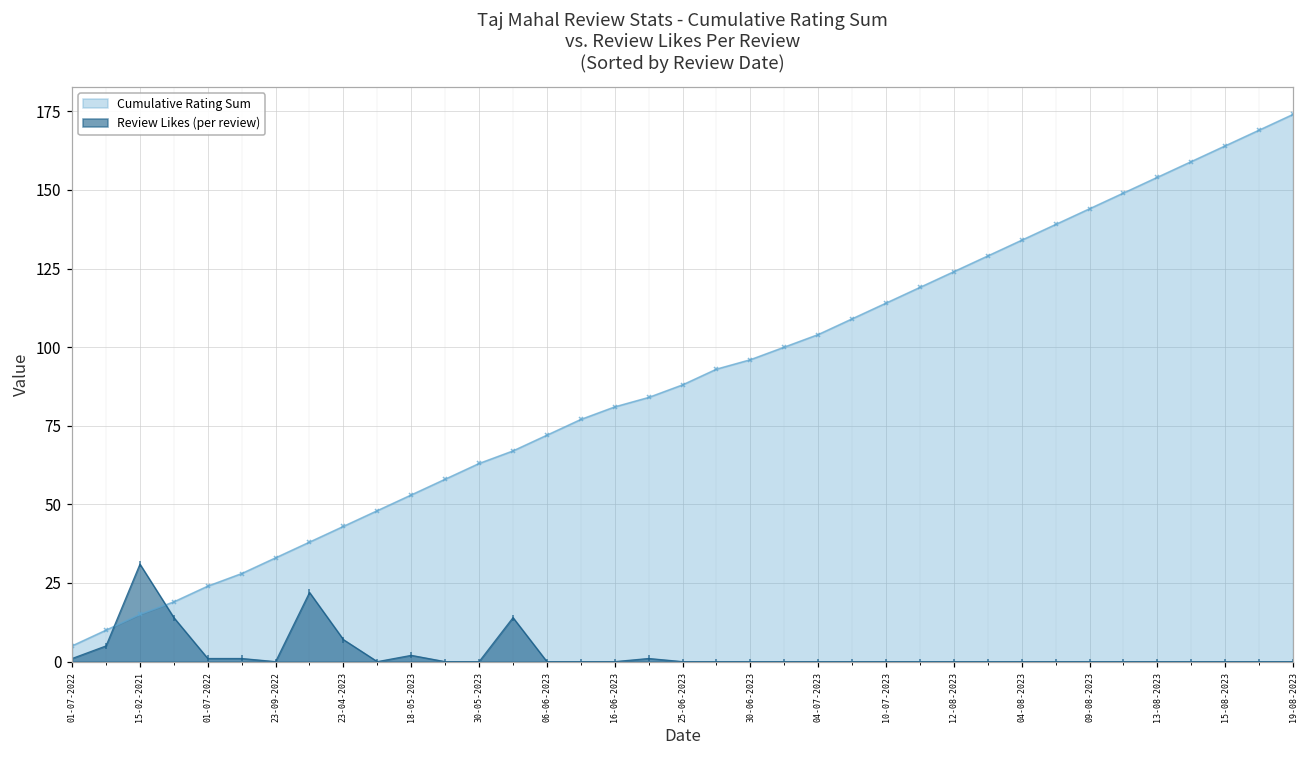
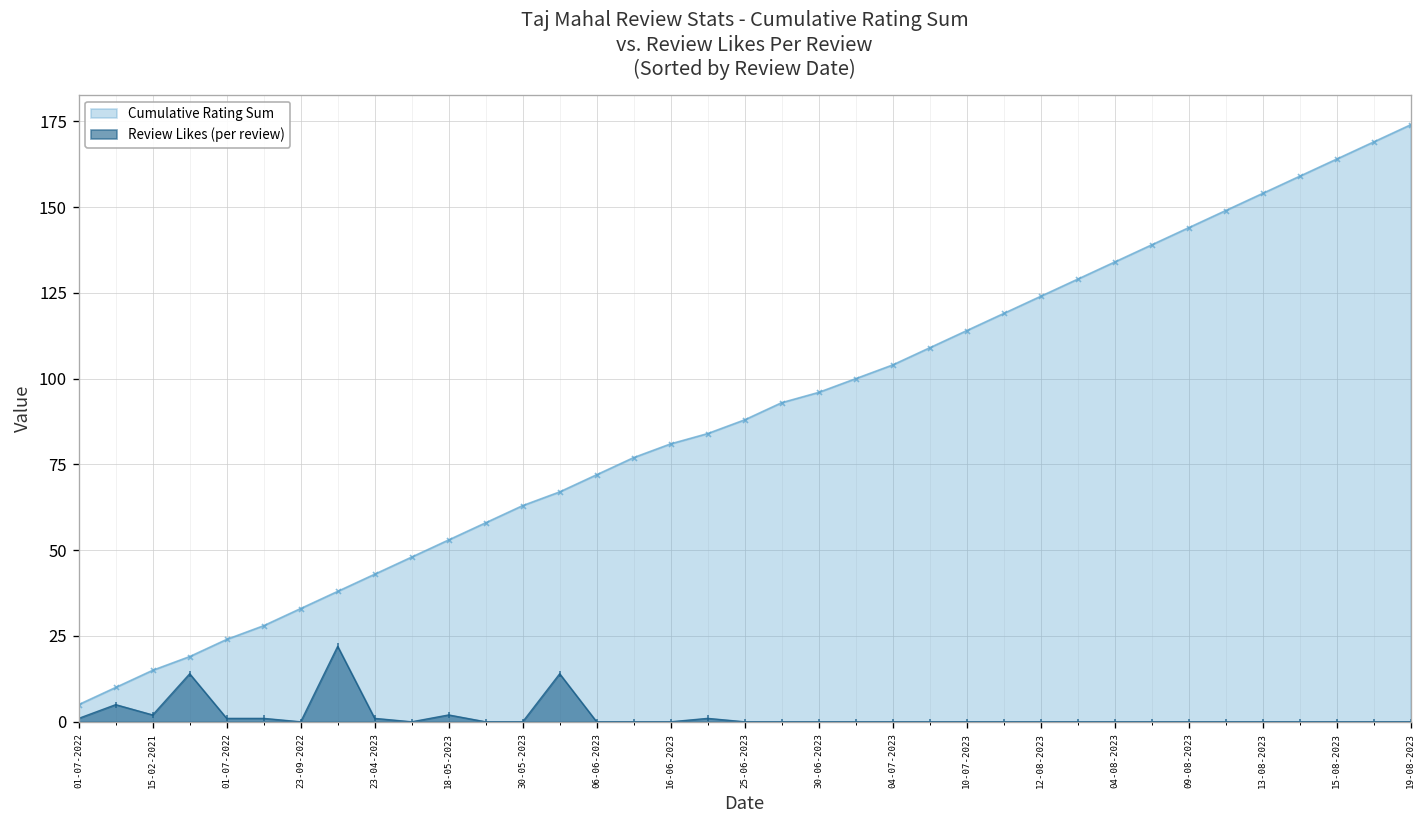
Review Likes (per review), 15-02-2021: 31 -> 2
Review Likes (per review), 23-04-2023: 7 -> 1
